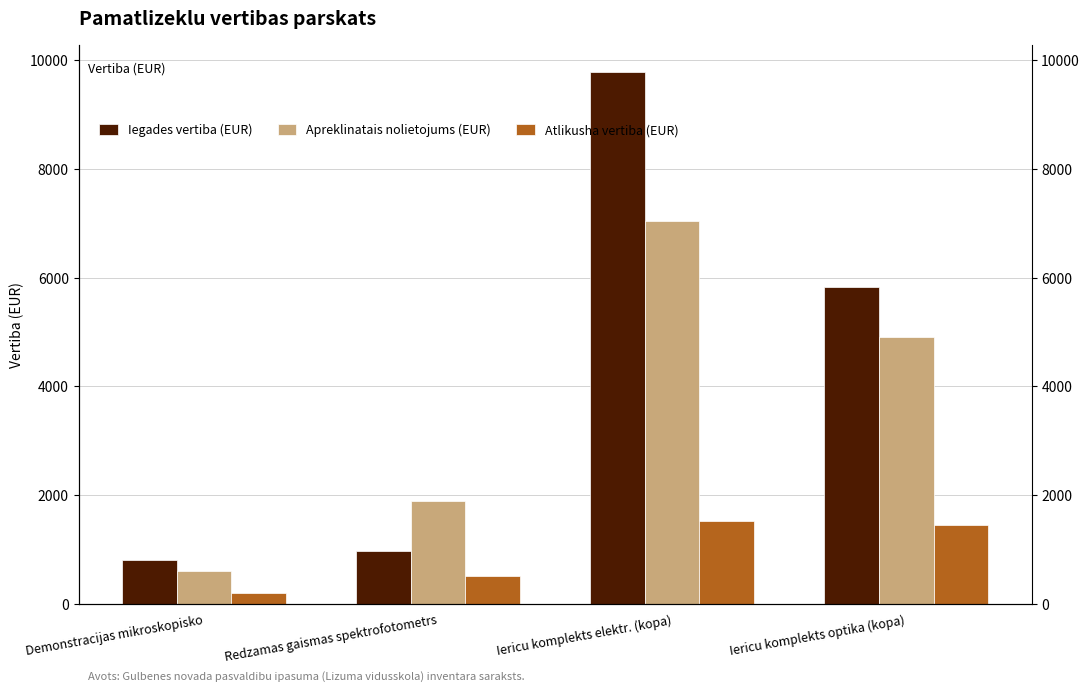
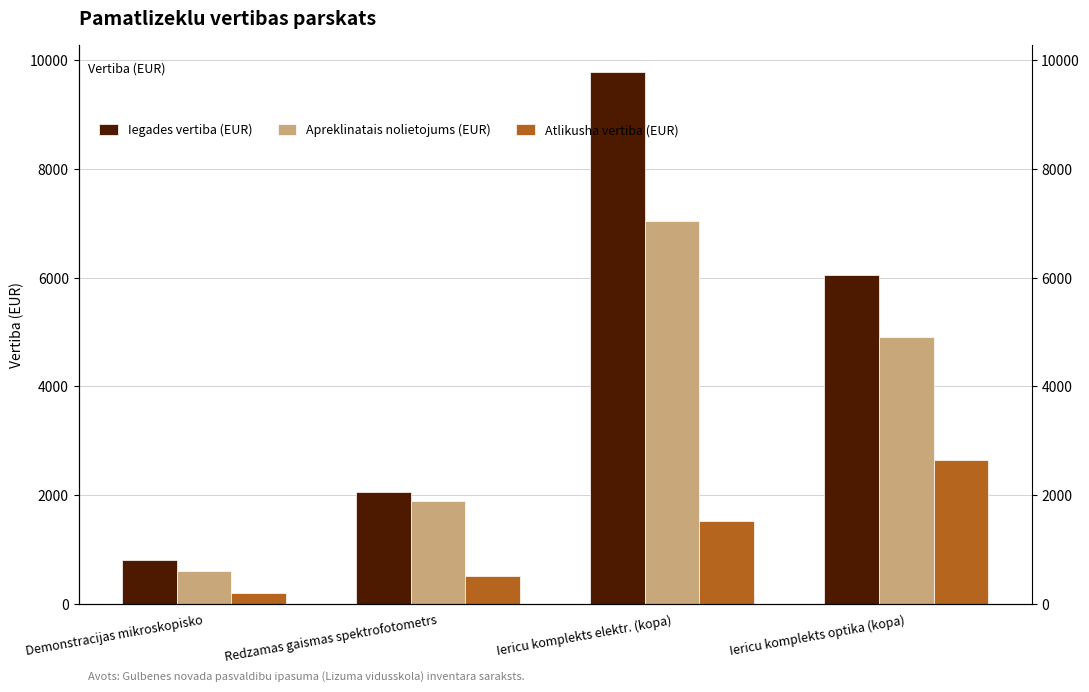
Iegades vertiba (EUR), Redzamas gaismas spektrofotometrs: 1000 -> 2100
Iegades vertiba (EUR), Iericu komplekts optika (kopa): 5800 -> 6100
Atlikusha vertiba (EUR), Iericu komplekts optika (kopa): 1500 -> 2600
